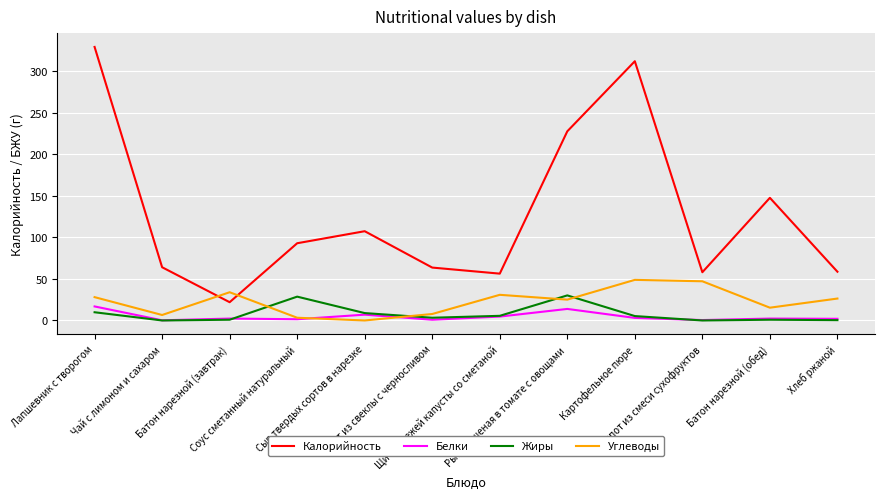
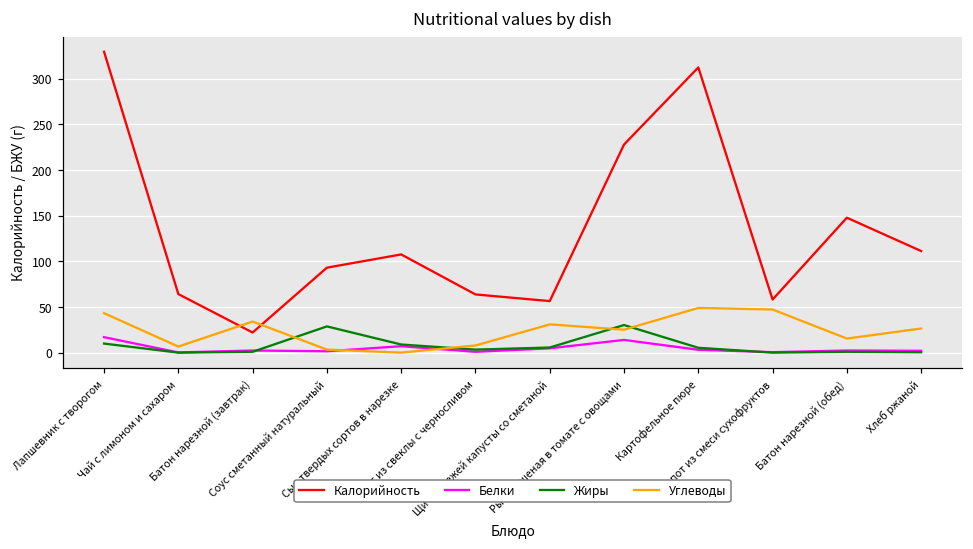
Углеводы, Лапшевник с творогом: 30 -> 40
Калорийность, Хлеб ржаной: 60 -> 110
